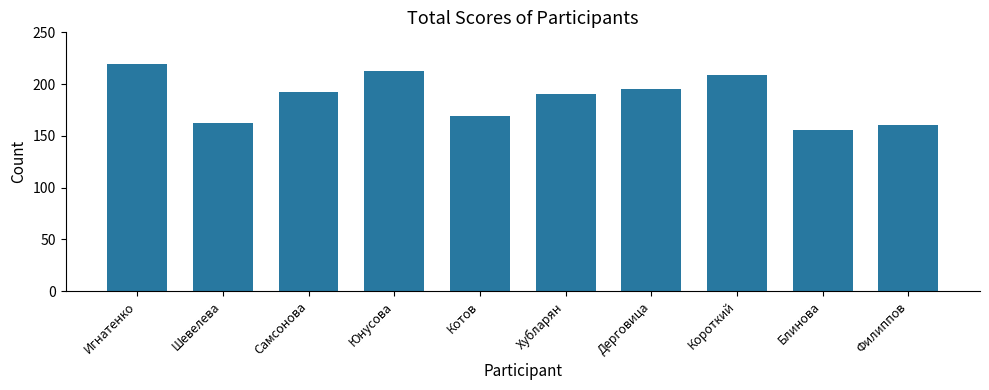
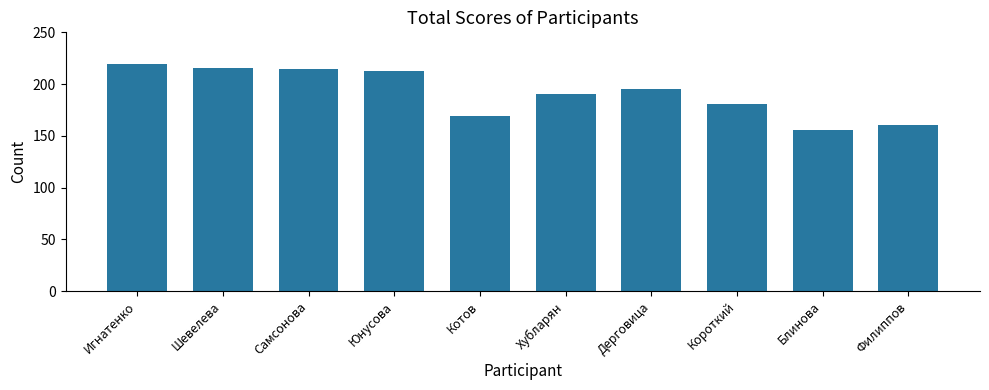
Шевелева: 162 -> 216
Самсонова: 192 -> 215
Короткий: 209 -> 181
